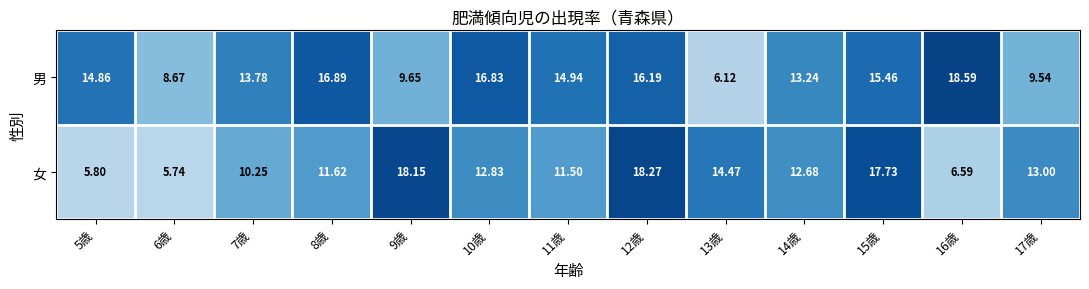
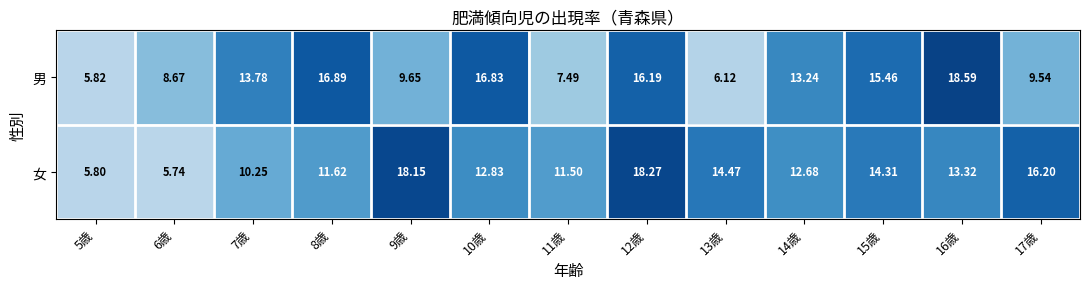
男, 5歳: 14.86 -> 5.82
男, 11歳: 14.94 -> 7.49
女, 15歳: 17.73 -> 14.31
女, 16歳: 6.59 -> 13.32
女, 17歳: 13.00 -> 16.20
